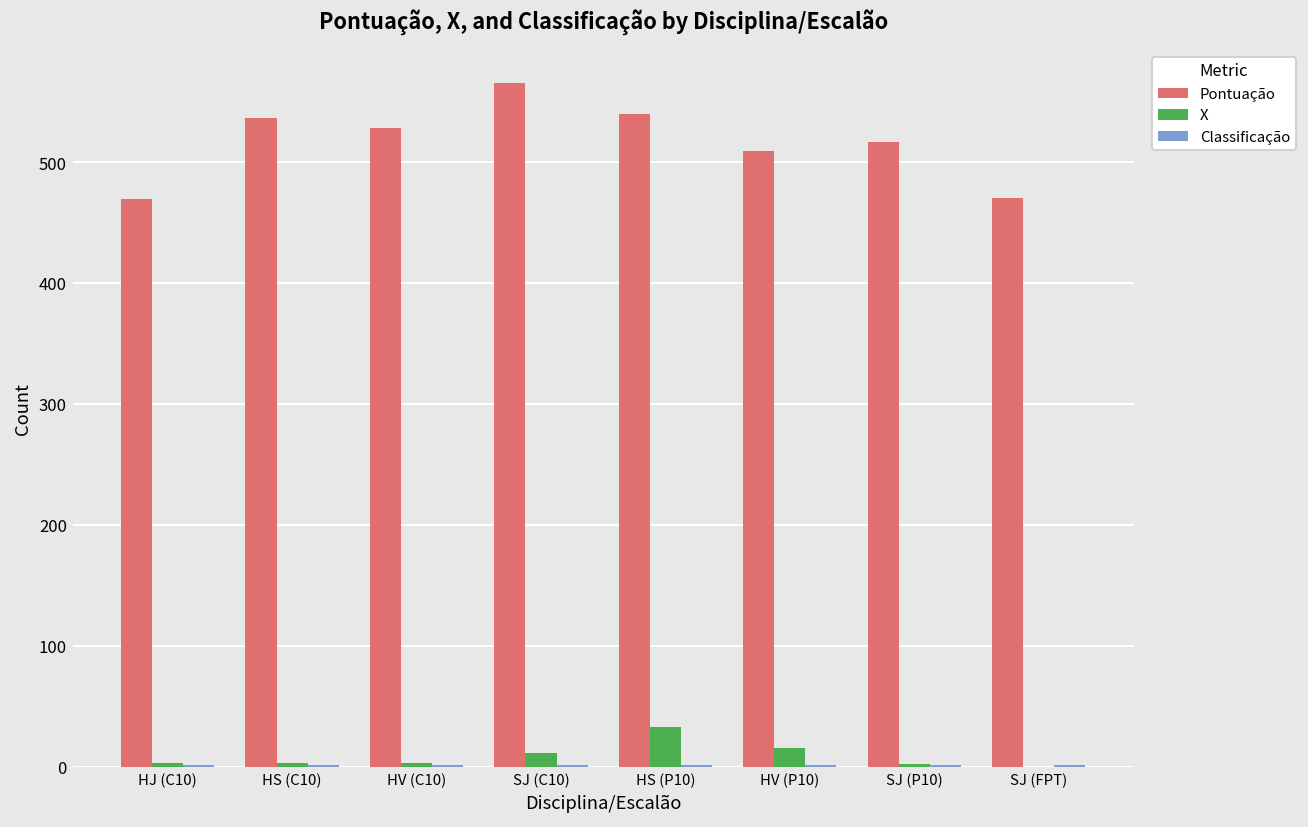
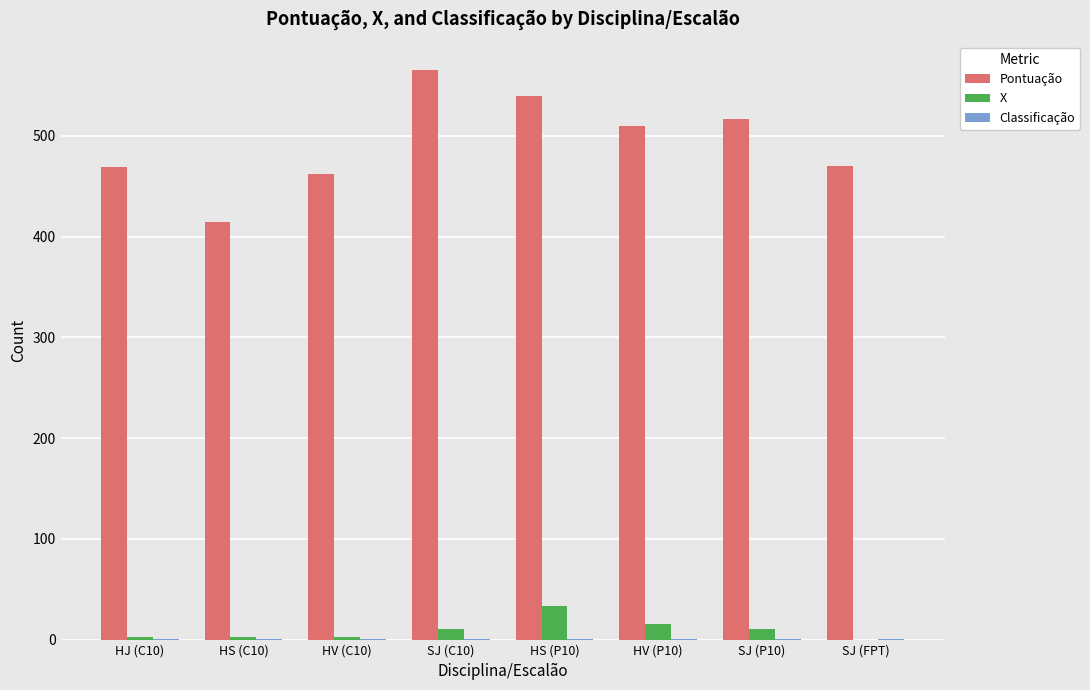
Pontuação, HS (C10): 536 -> 415
Pontuação, HV (C10): 528 -> 462
X, SJ (P10): 2 -> 11
